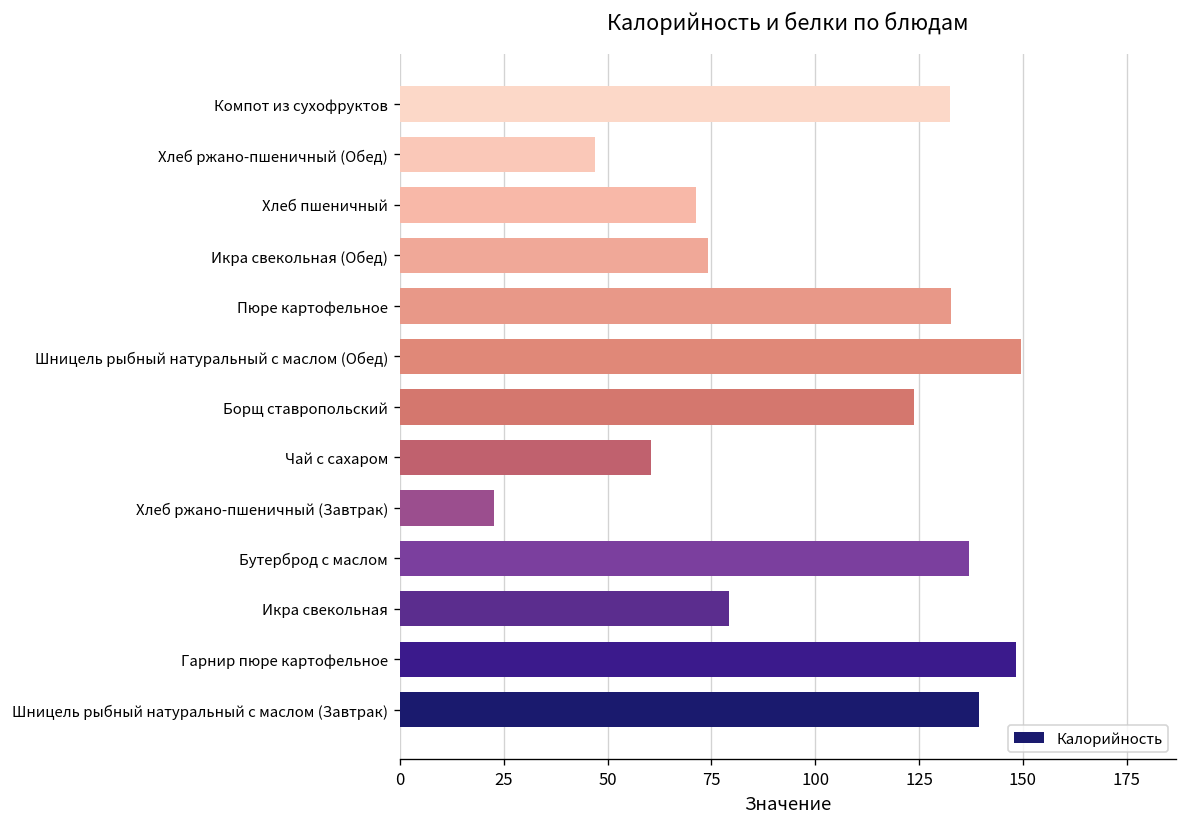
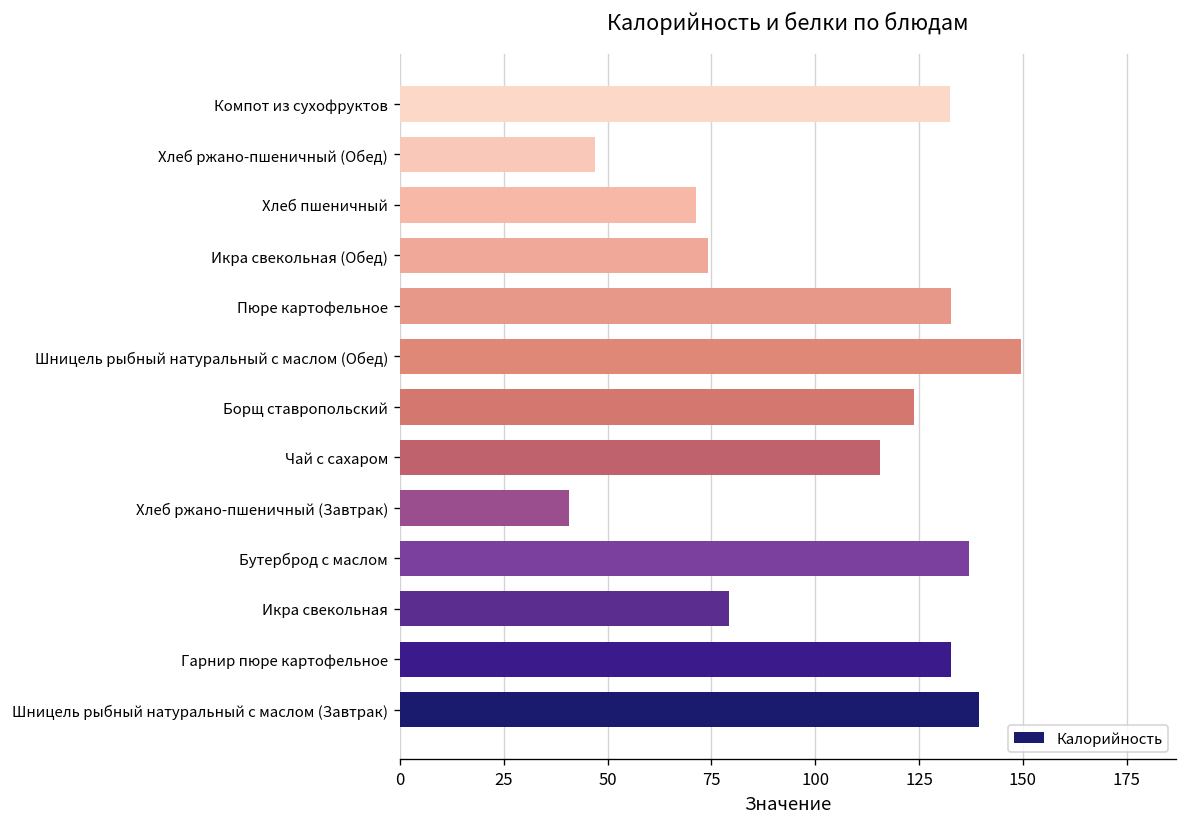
Чай с сахаром: 60 -> 116
Хлеб ржано-пшеничный (Завтрак): 23 -> 41
Гарнир пюре картофельное: 148 -> 133
